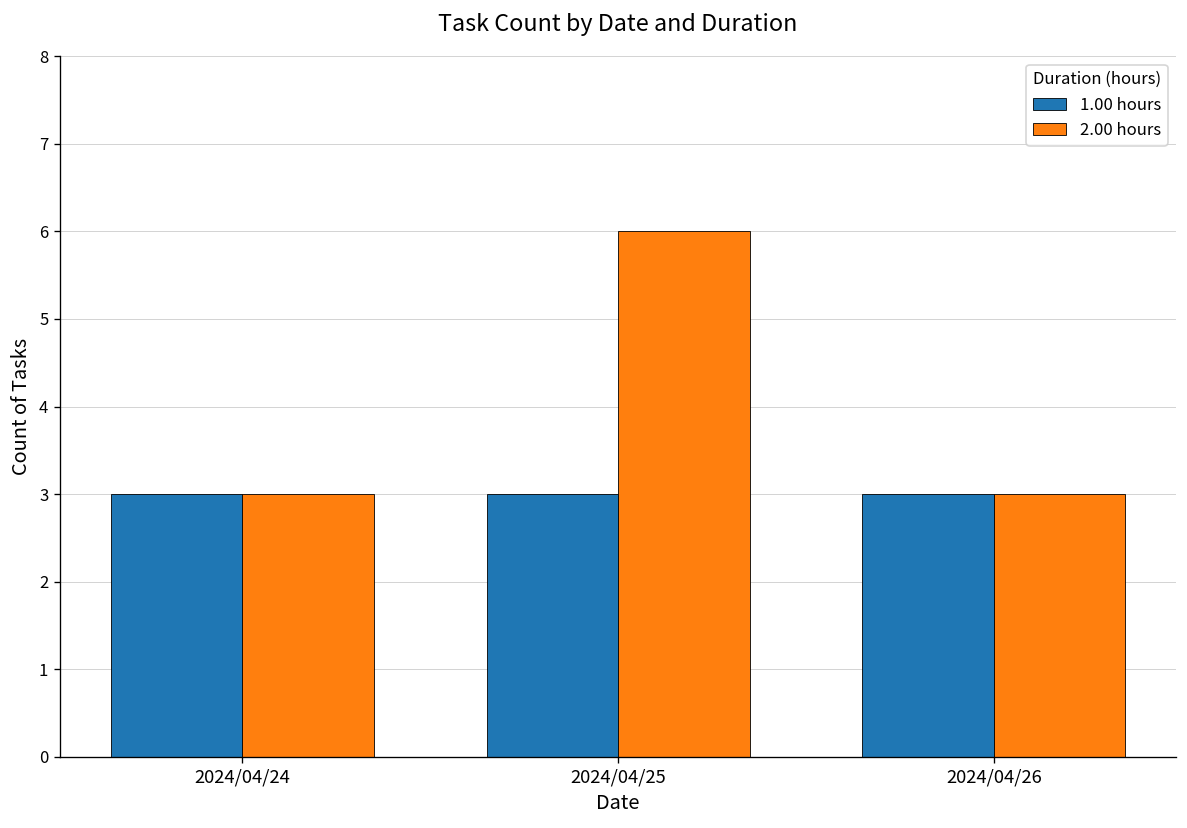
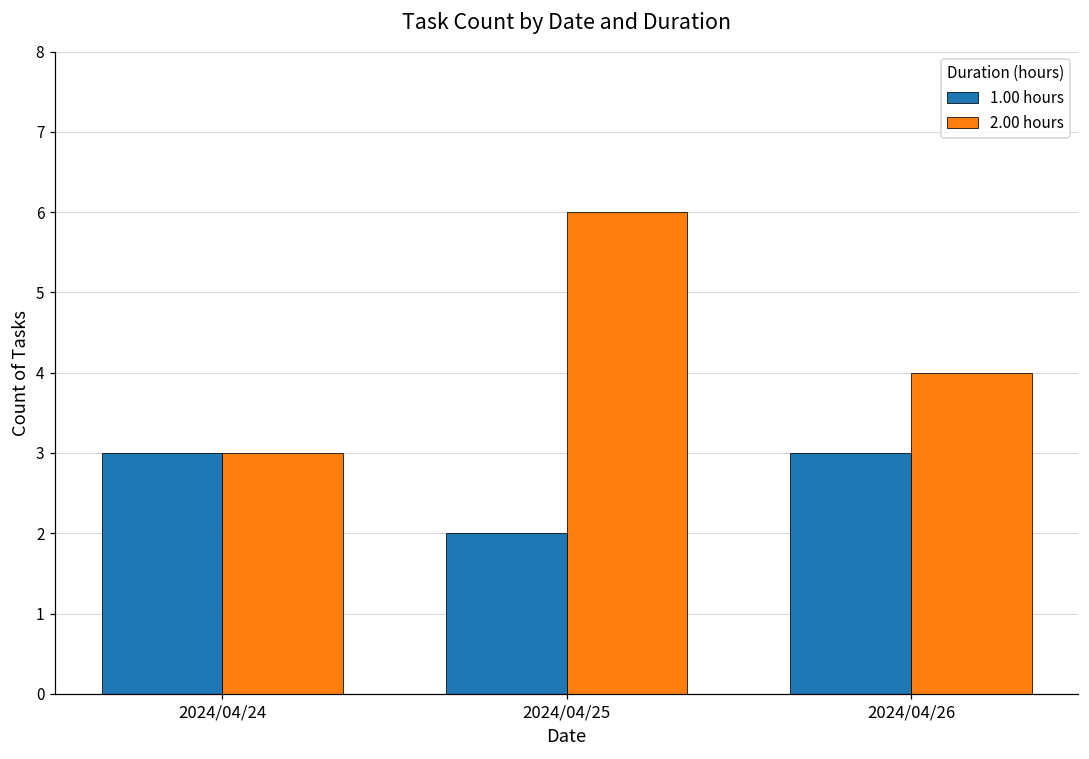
1.00 hours, 2024/04/25: 3 -> 2
2.00 hours, 2024/04/26: 3 -> 4
